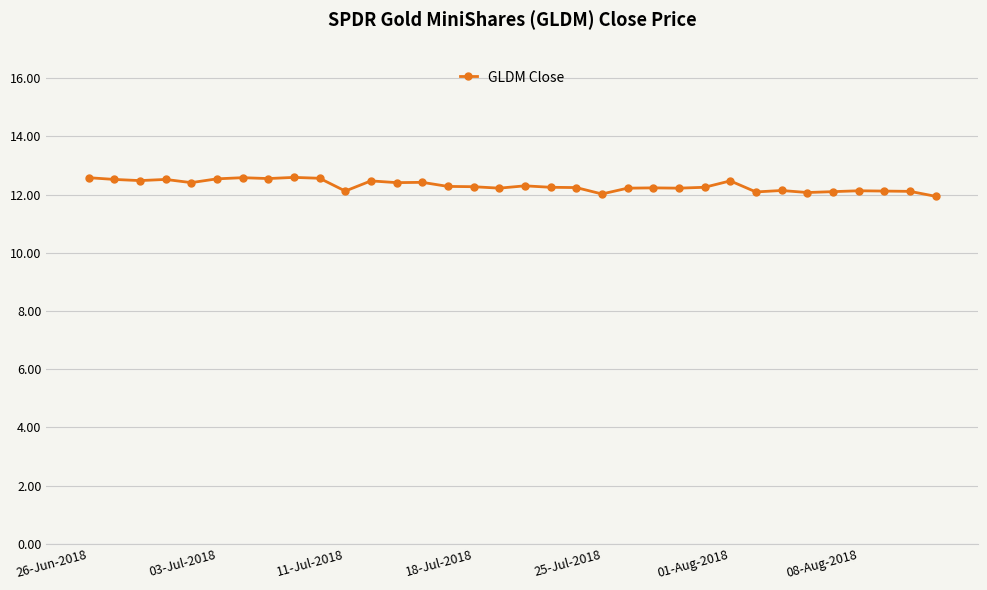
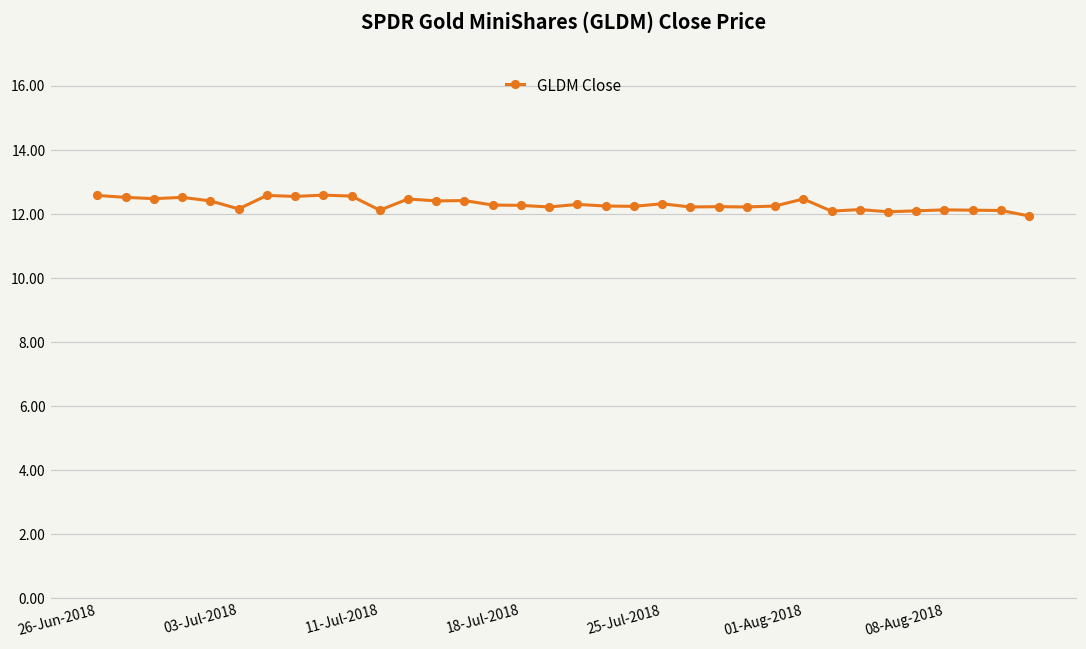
03-Jul-2018: 12.5 -> 12.2
25-Jul-2018: 12.0 -> 12.3
